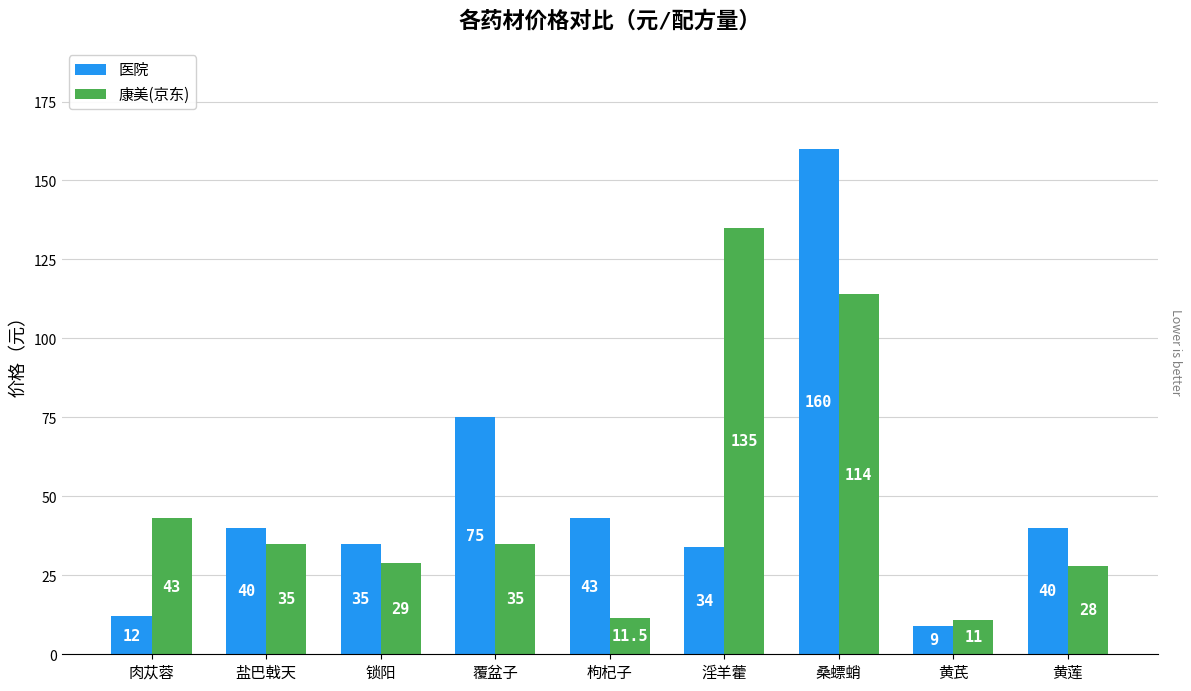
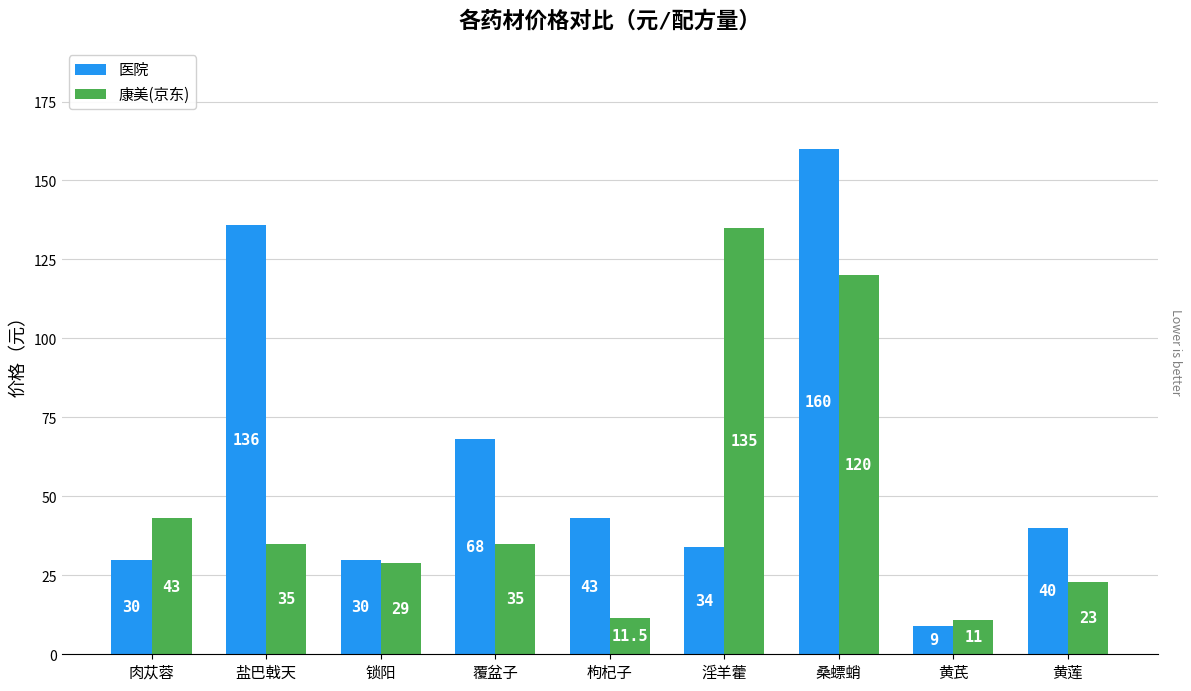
医院, 肉苁蓉: 12 -> 30
医院, 盐巴戟天: 40 -> 136
医院, 锁阳: 35 -> 30
医院, 覆盆子: 75 -> 68
康美(京东), 桑螵蛸: 114 -> 120
康美(京东), 黄莲: 28 -> 23
